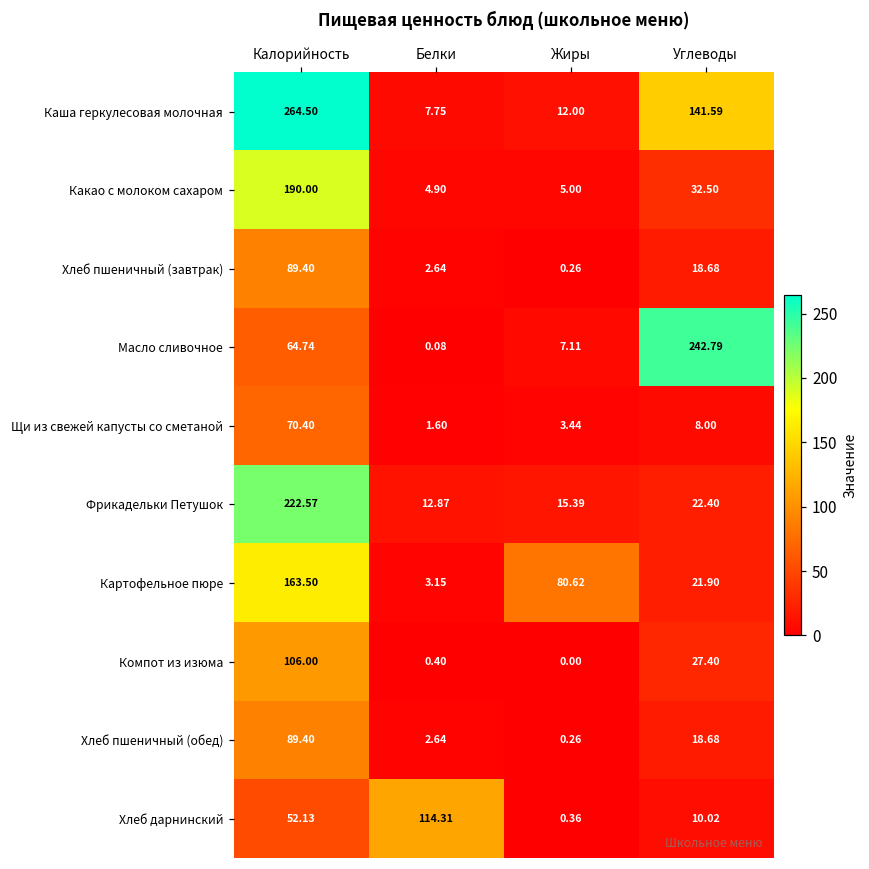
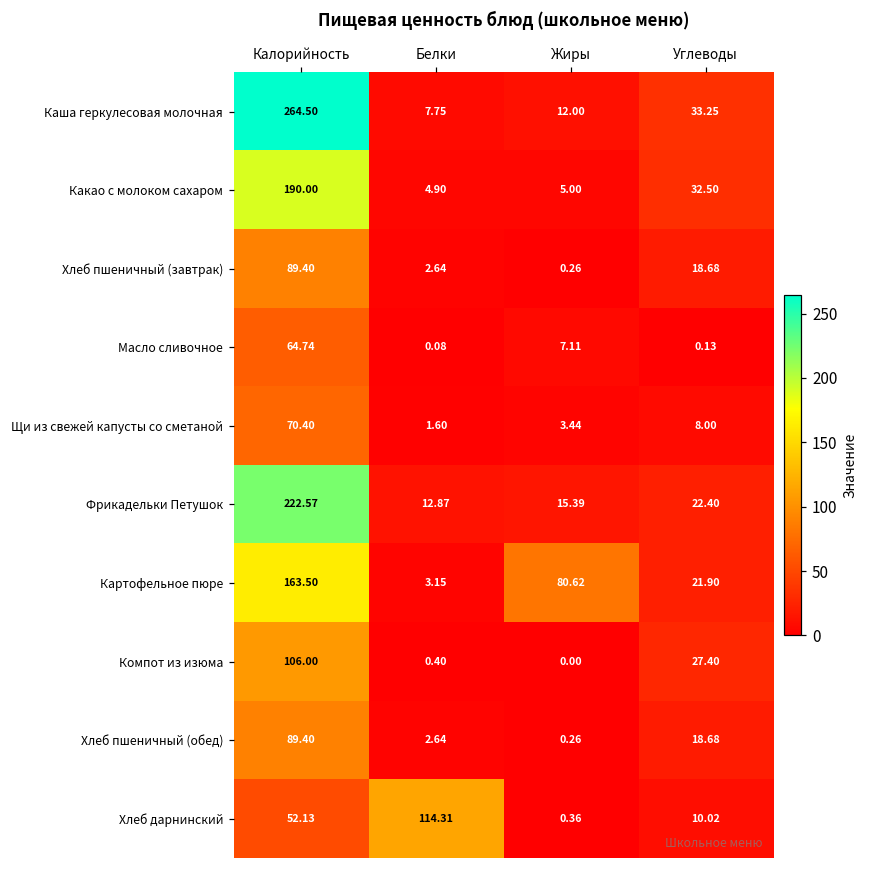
Каша геркулесовая молочная, Углеводы: 141.59 -> 33.25
Масло сливочное, Углеводы: 242.79 -> 0.13
